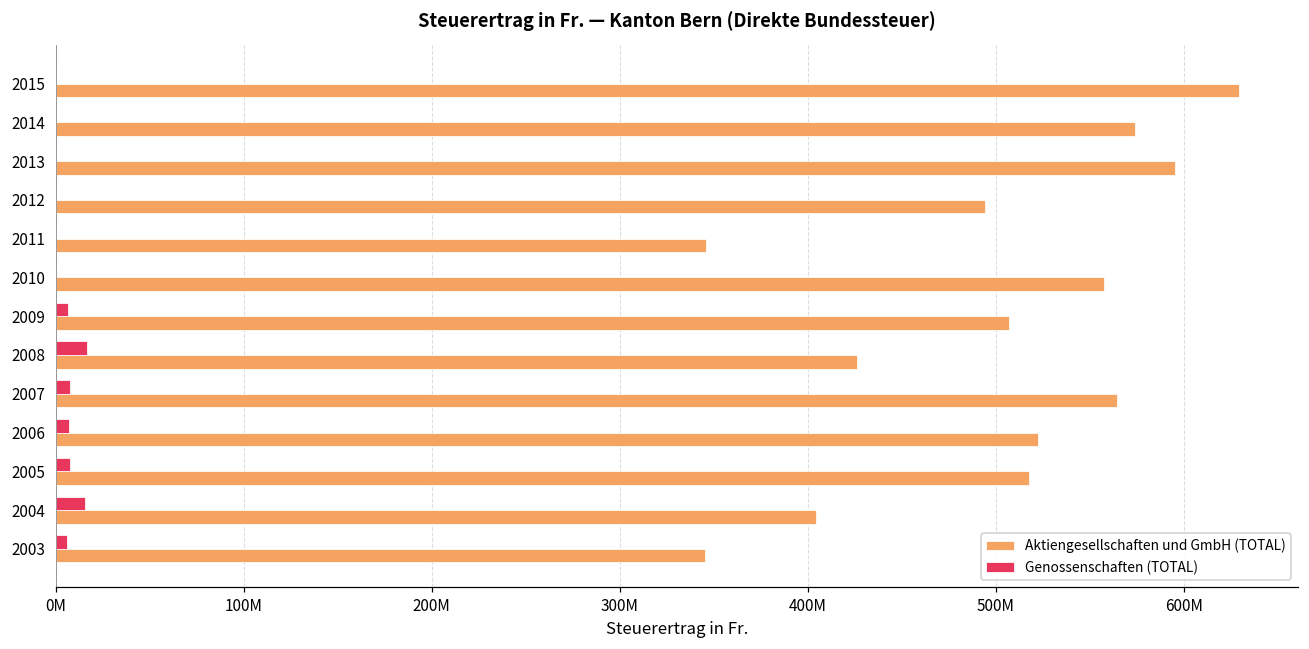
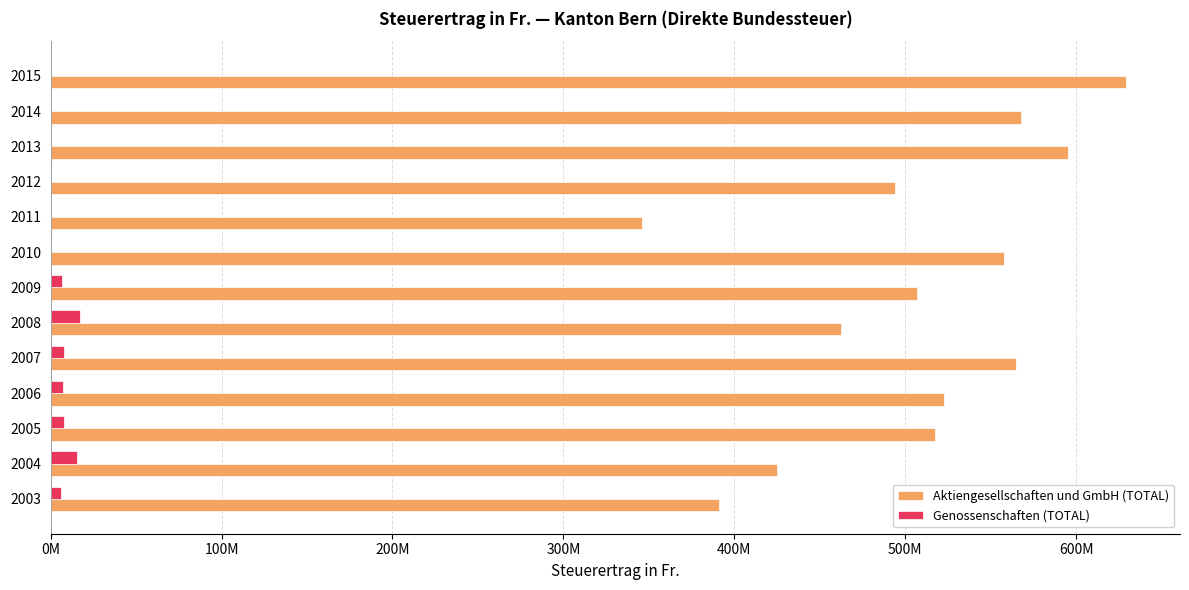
Aktiengesellschaften und GmbH (TOTAL), 2014: 574000000 -> 568000000
Aktiengesellschaften und GmbH (TOTAL), 2008: 426000000 -> 463000000
Aktiengesellschaften und GmbH (TOTAL), 2004: 405000000 -> 425000000
Aktiengesellschaften und GmbH (TOTAL), 2003: 345000000 -> 391000000
